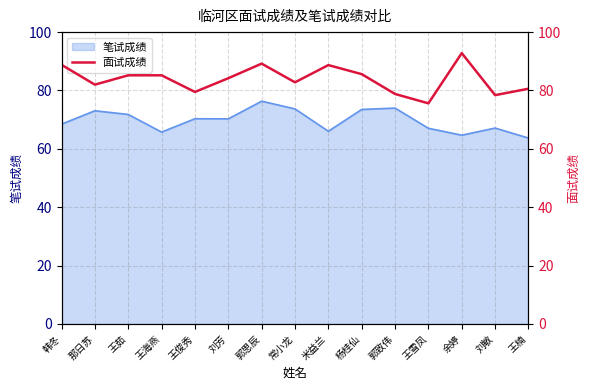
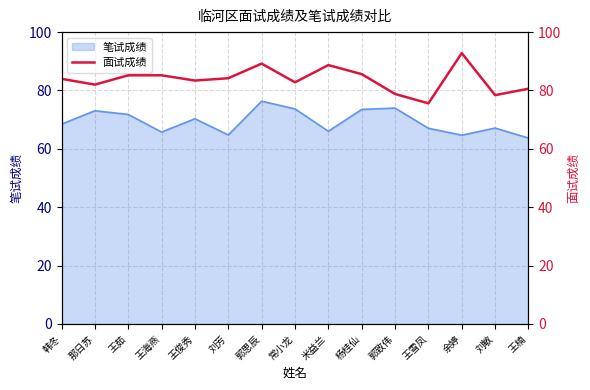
笔试成绩, 刘芳: 70 -> 65
面试成绩, 韩冬: 89 -> 84
面试成绩, 王俊秀: 80 -> 83
